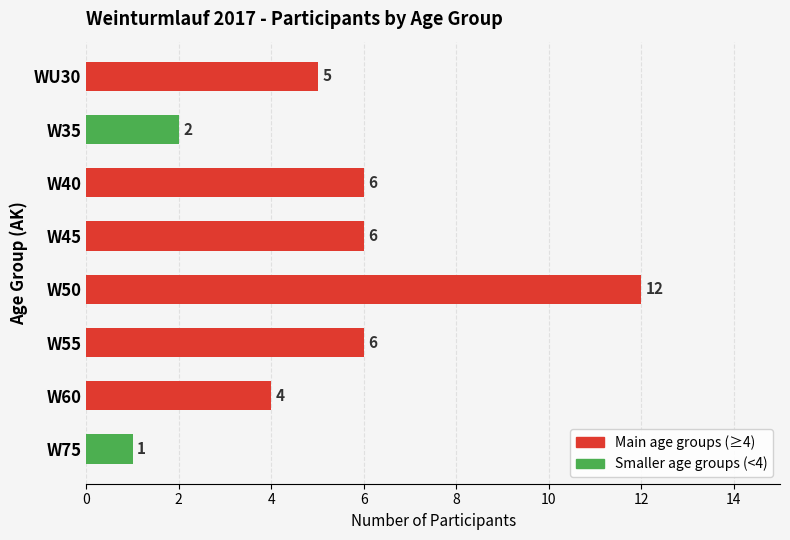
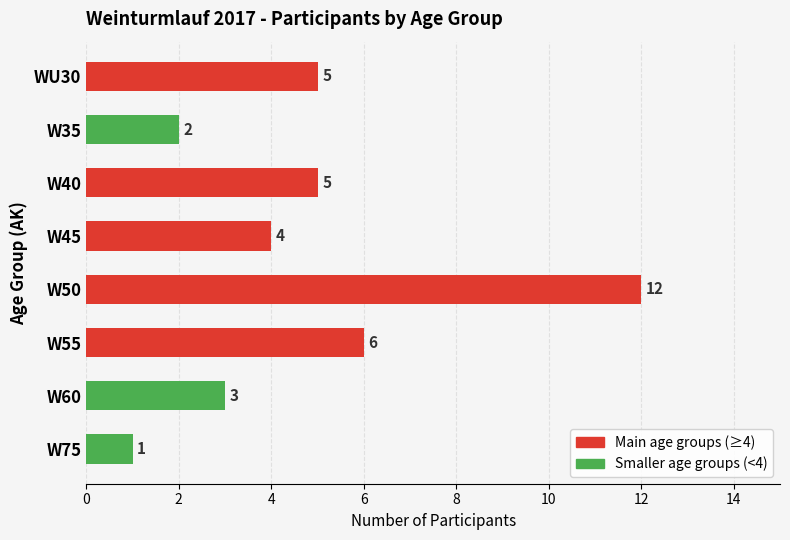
W40: 6 -> 5
W45: 6 -> 4
W60: 4 -> 3
